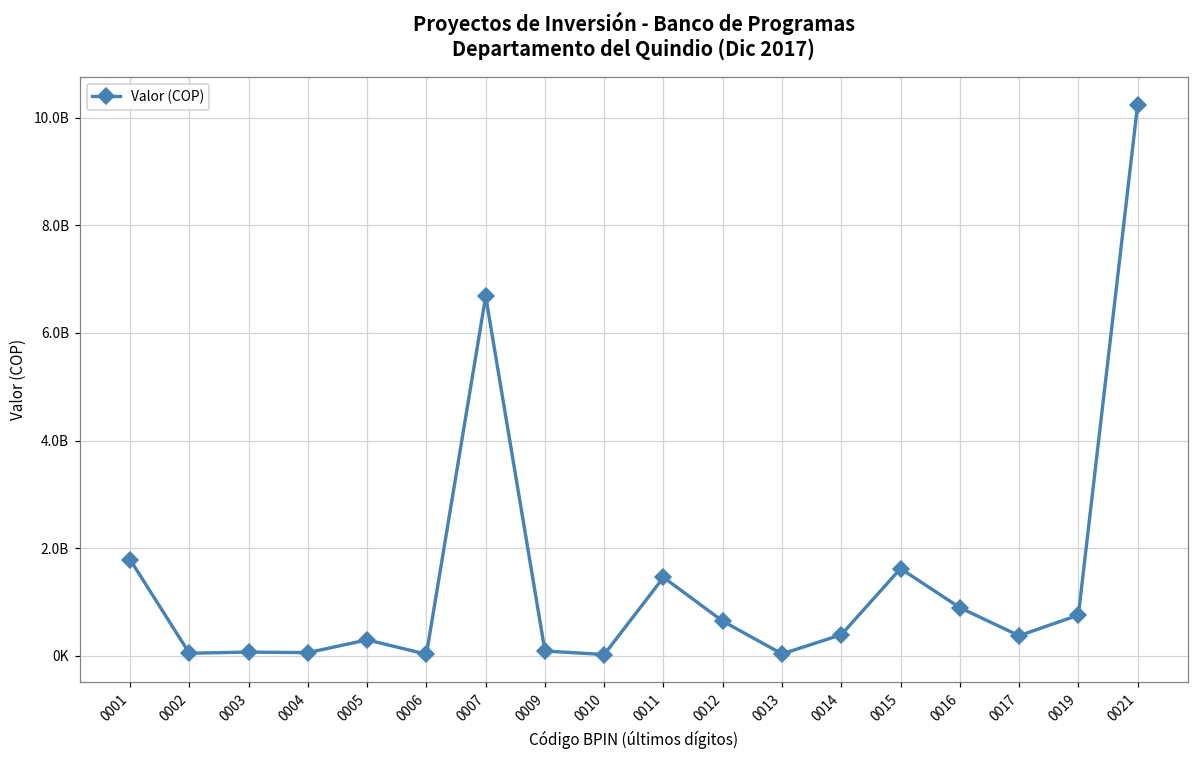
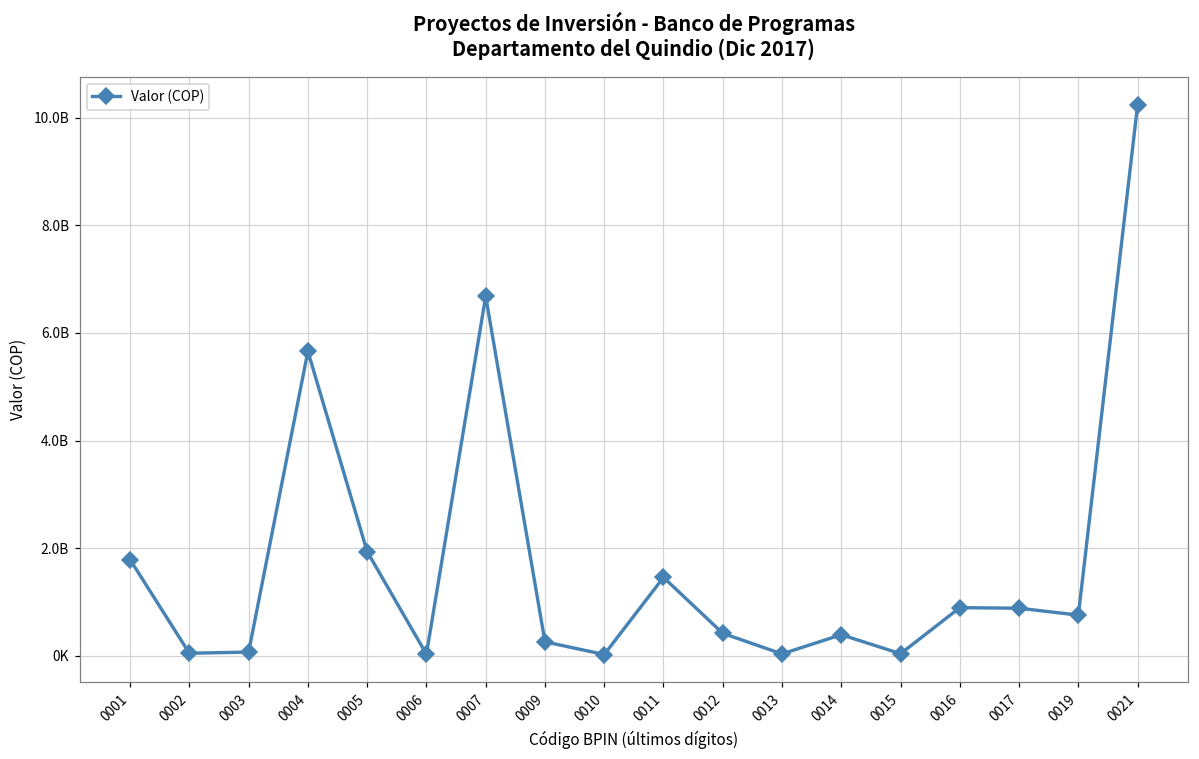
0004: 100000000 -> 5700000000
0005: 300000000 -> 1900000000
0009: 100000000 -> 300000000
0012: 600000000 -> 400000000
0015: 1600000000 -> 0
0017: 400000000 -> 900000000
